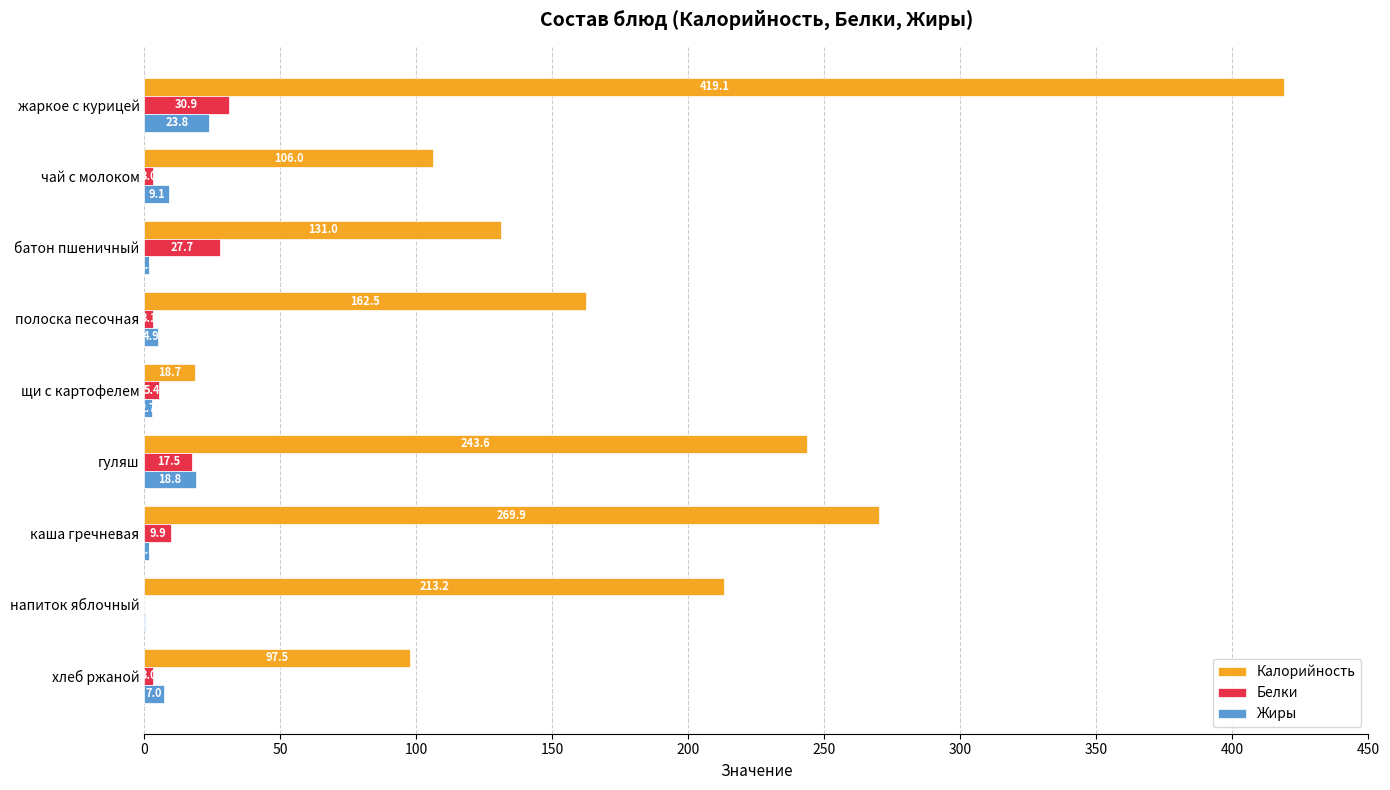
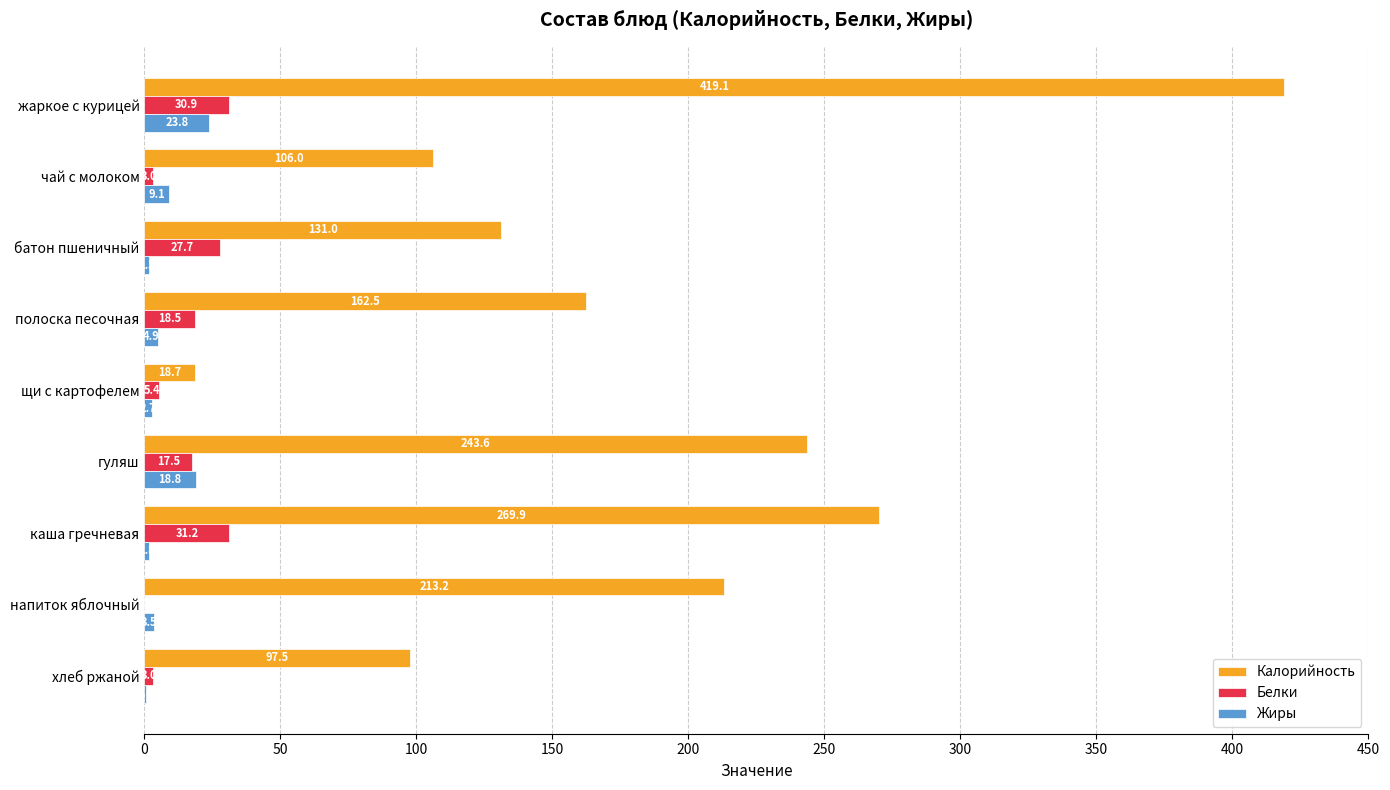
Белки, полоска песочная: 3 -> 19
Белки, каша гречневая: 9.9 -> 31.2
Жиры, напиток яблочный: 0 -> 4
Жиры, хлеб ржаной: 7 -> 0
